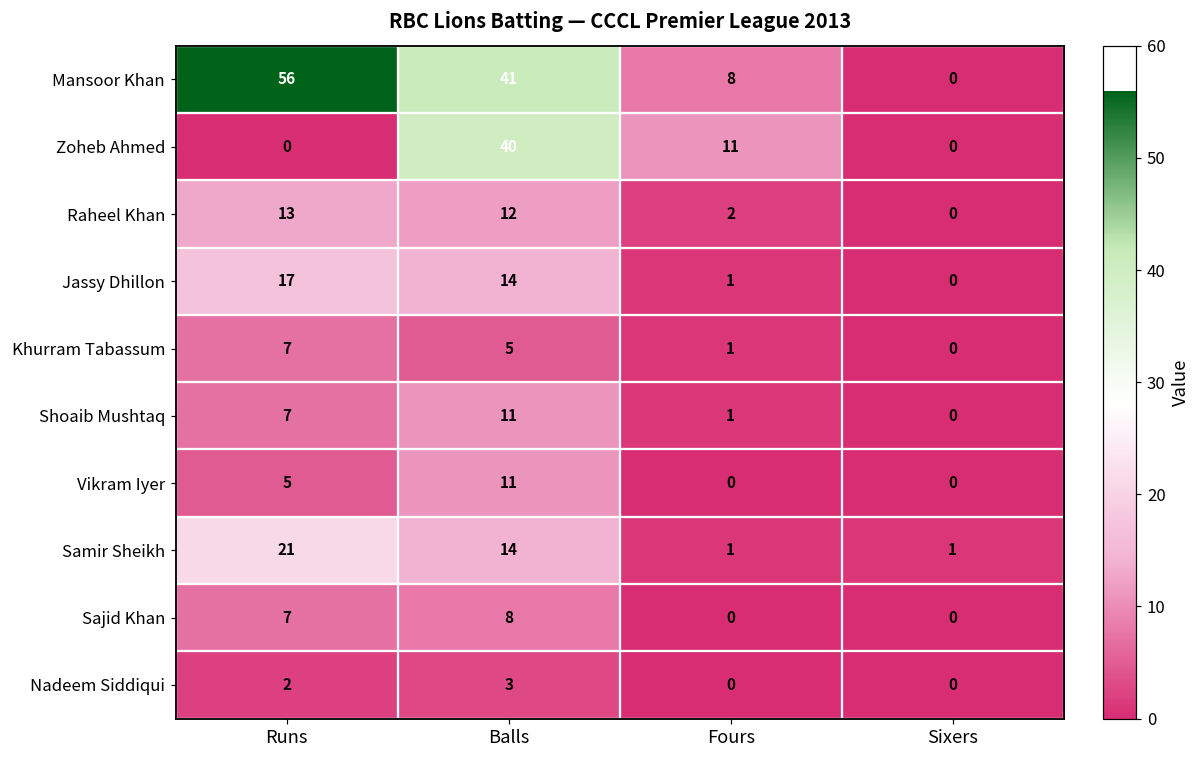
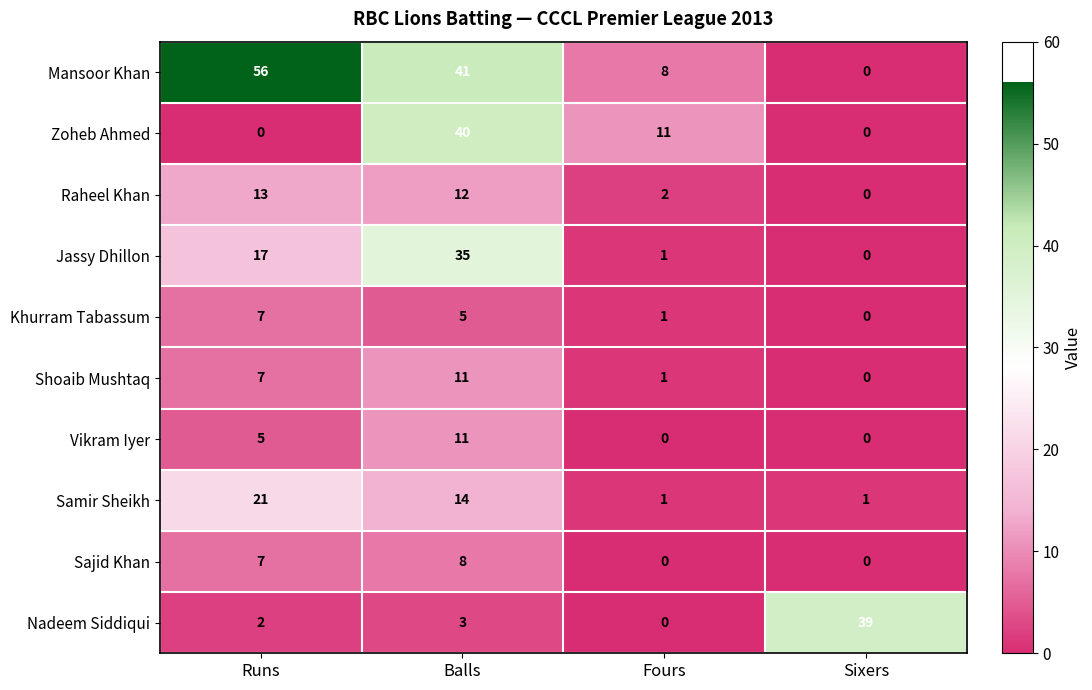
Jassy Dhillon, Balls: 14 -> 35
Nadeem Siddiqui, Sixers: 0 -> 39
